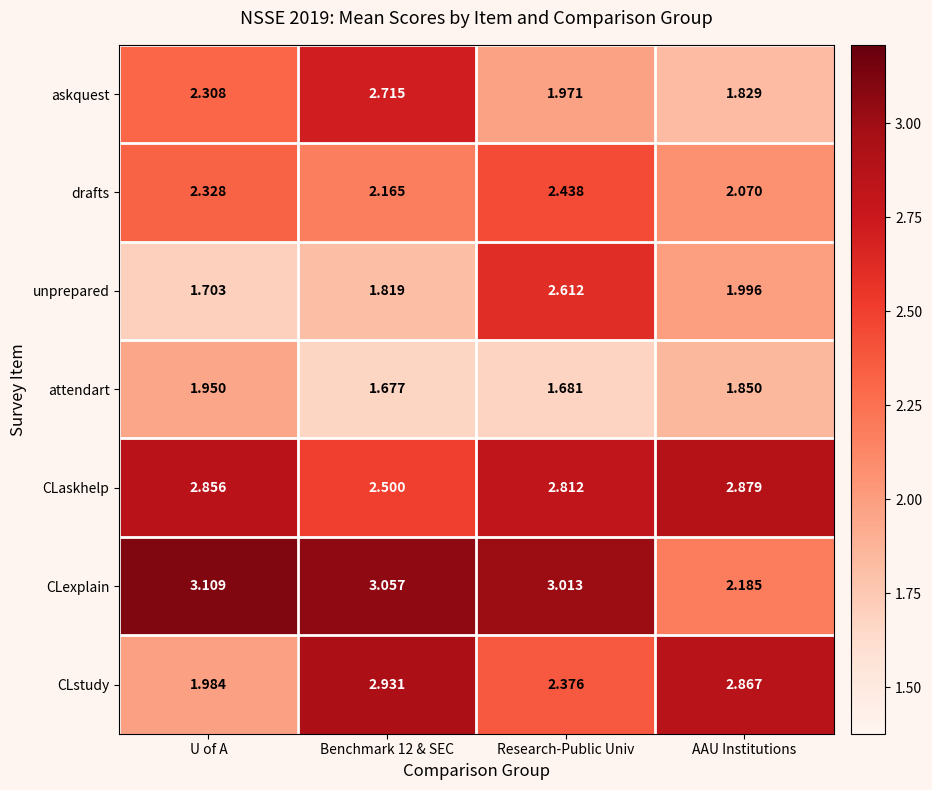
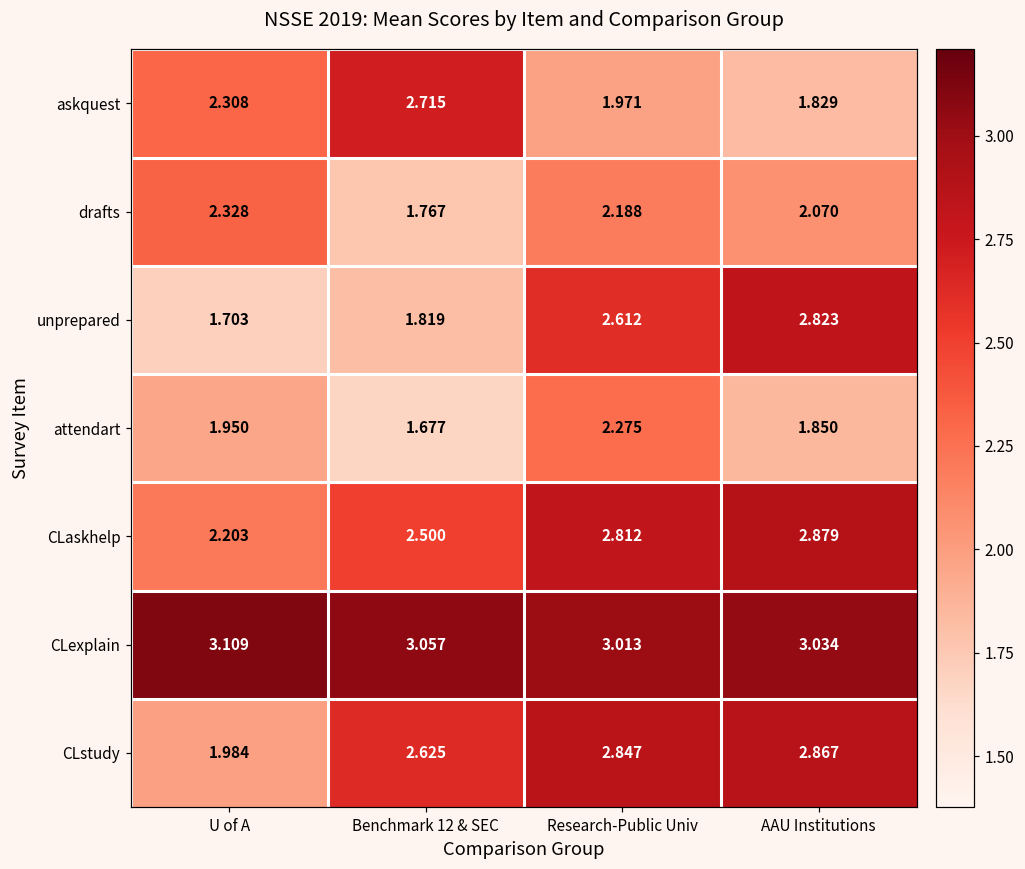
drafts, Benchmark 12 & SEC: 2.165 -> 1.767
drafts, Research-Public Univ: 2.438 -> 2.188
unprepared, AAU Institutions: 1.996 -> 2.823
attendart, Research-Public Univ: 1.681 -> 2.275
CLaskhelp, U of A: 2.856 -> 2.203
CLexplain, AAU Institutions: 2.185 -> 3.034
CLstudy, Benchmark 12 & SEC: 2.931 -> 2.625
CLstudy, Research-Public Univ: 2.376 -> 2.847
